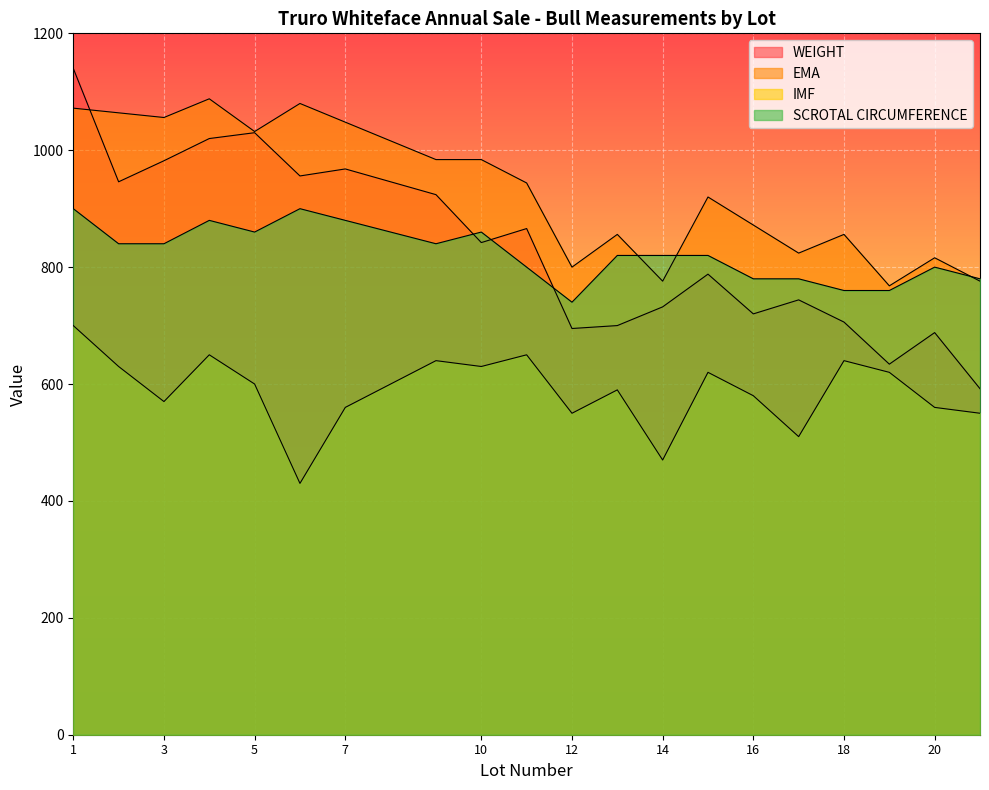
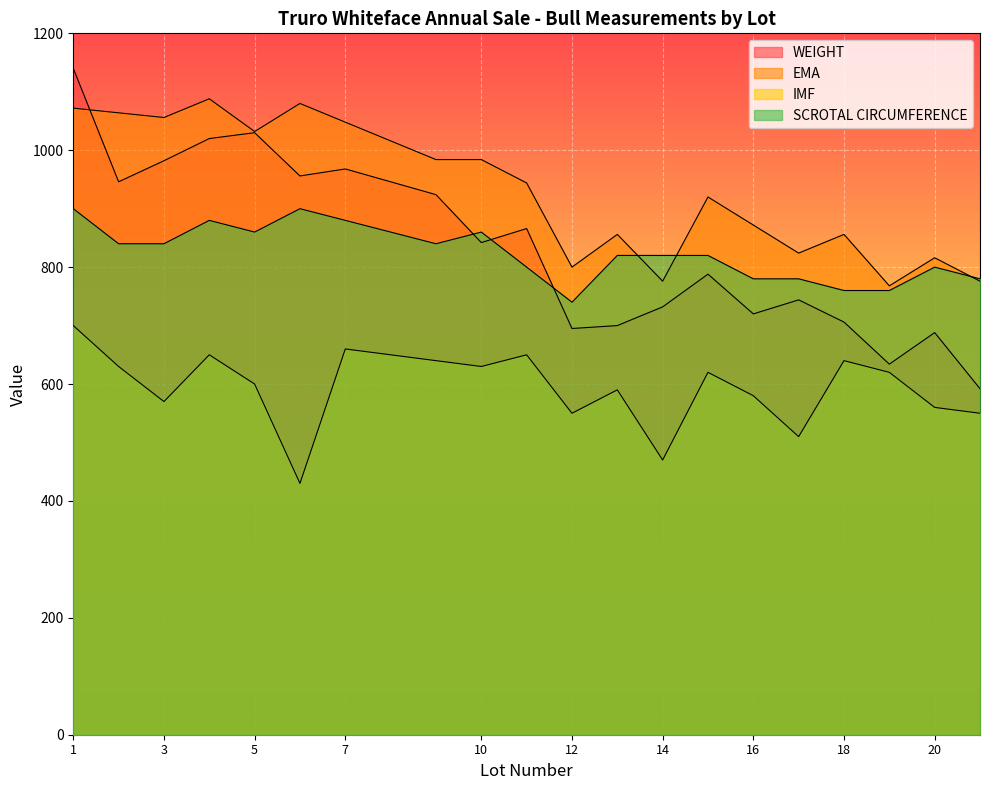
IMF, 7: 560 -> 660
